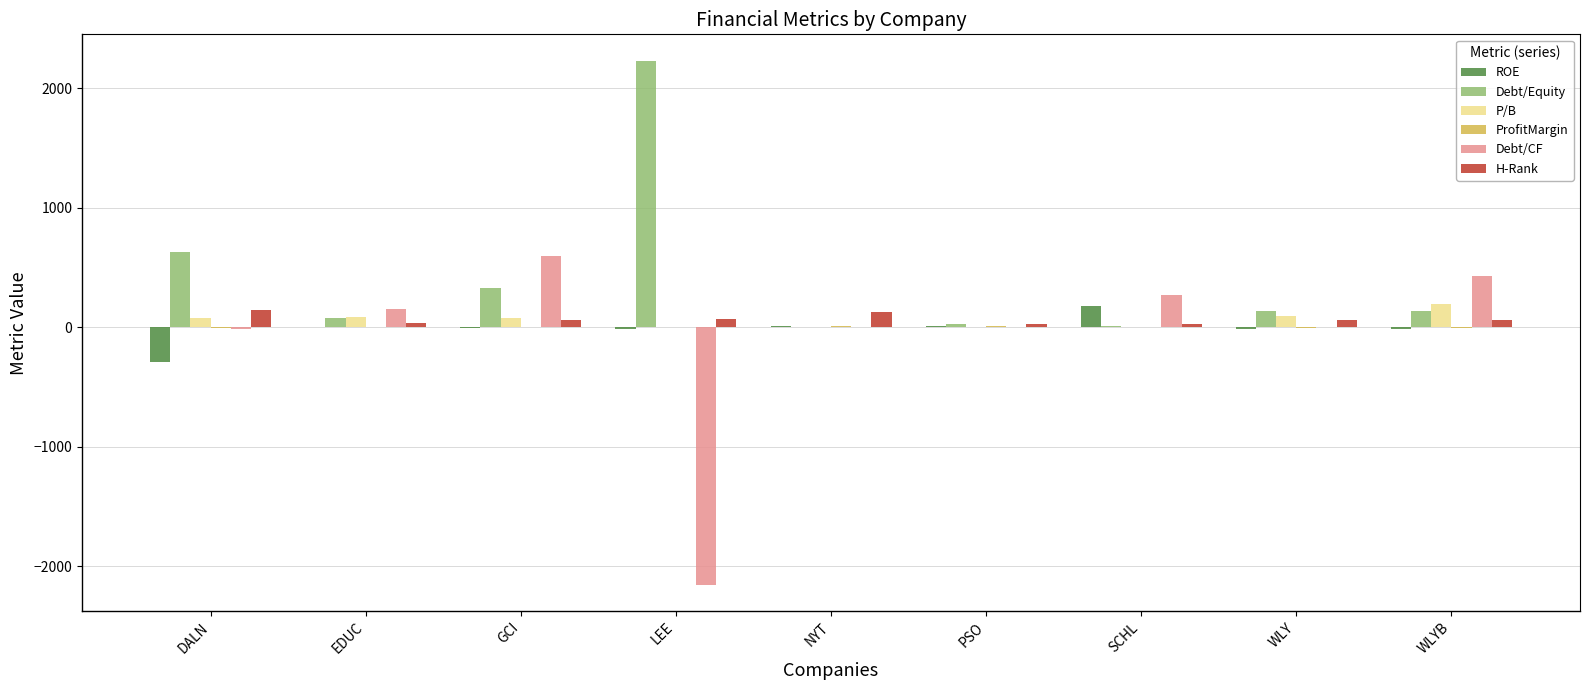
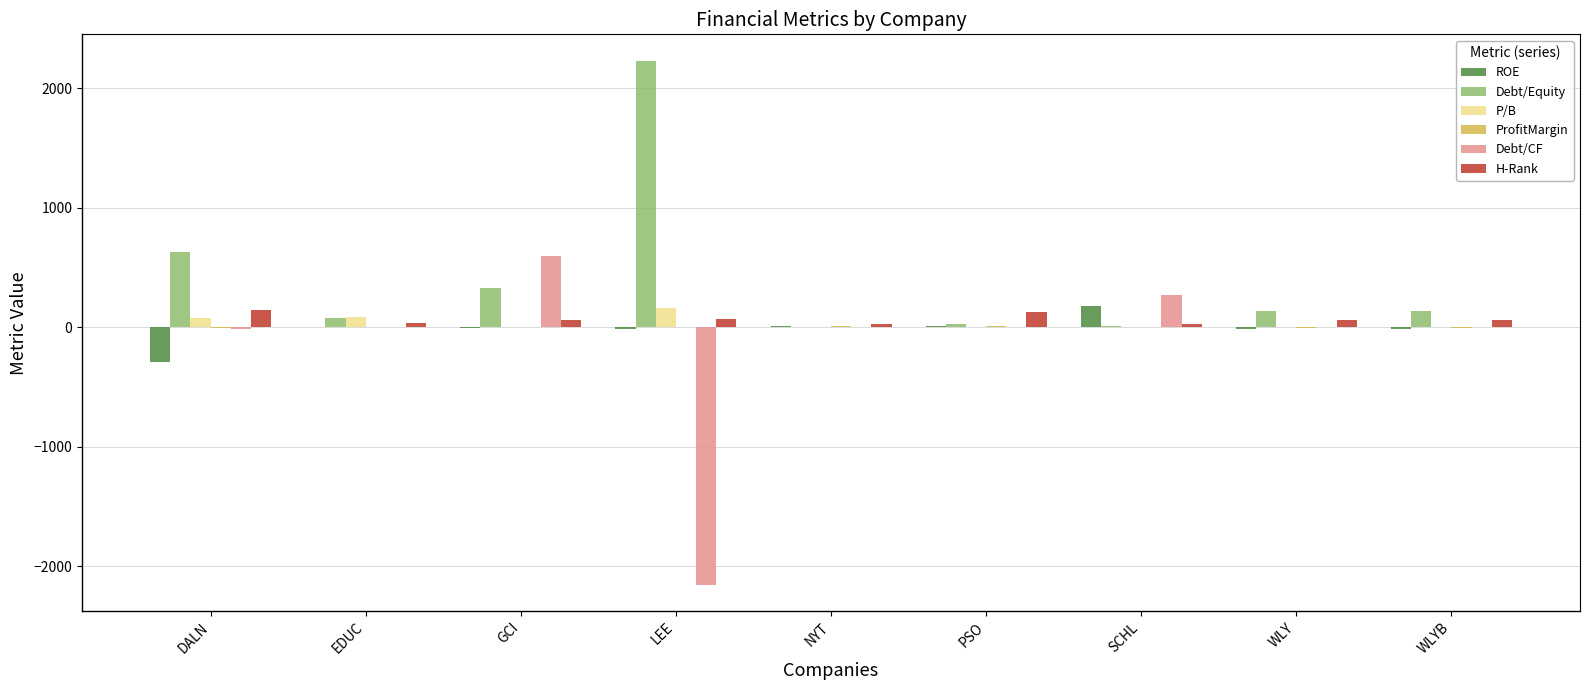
Debt/CF, EDUC: 150 -> 0
P/B, GCI: 80 -> 0
P/B, LEE: 0 -> 160
H-Rank, NYT: 130 -> 30
H-Rank, PSO: 30 -> 130
P/B, WLY: 100 -> 0
P/B, WLYB: 190 -> 0
Debt/CF, WLYB: 430 -> 0
